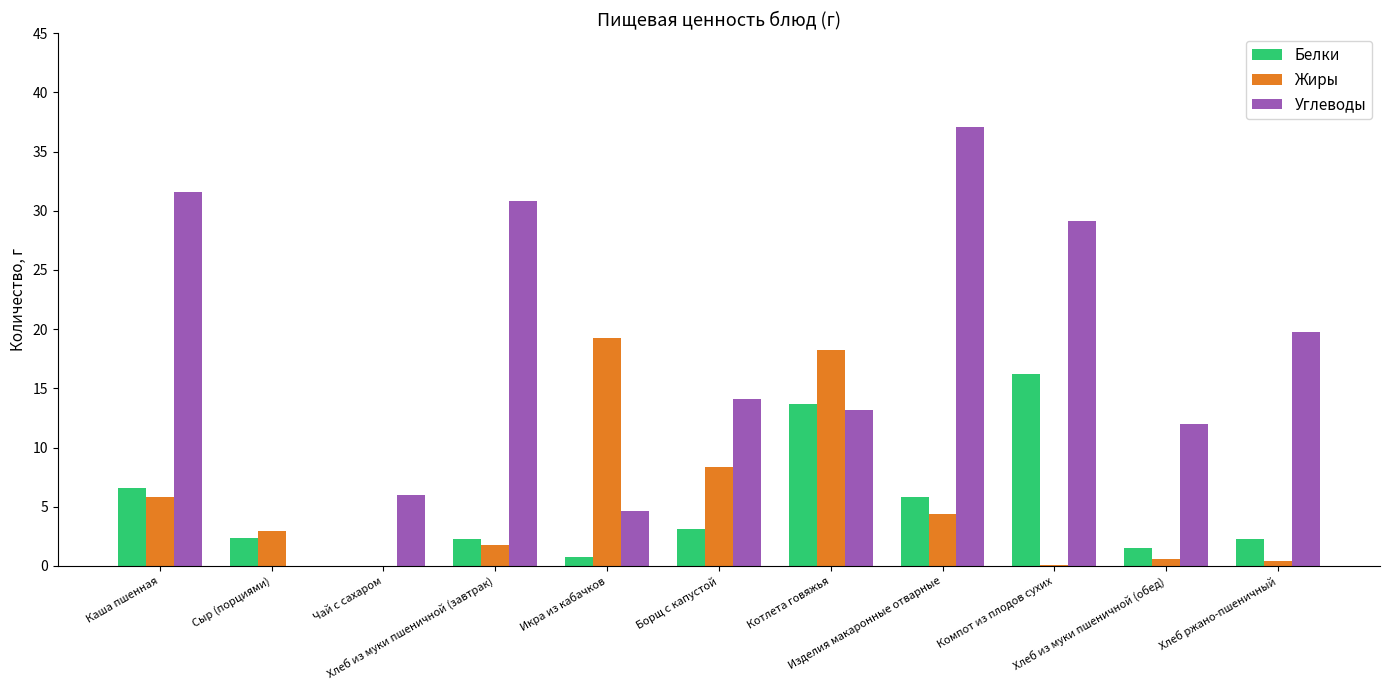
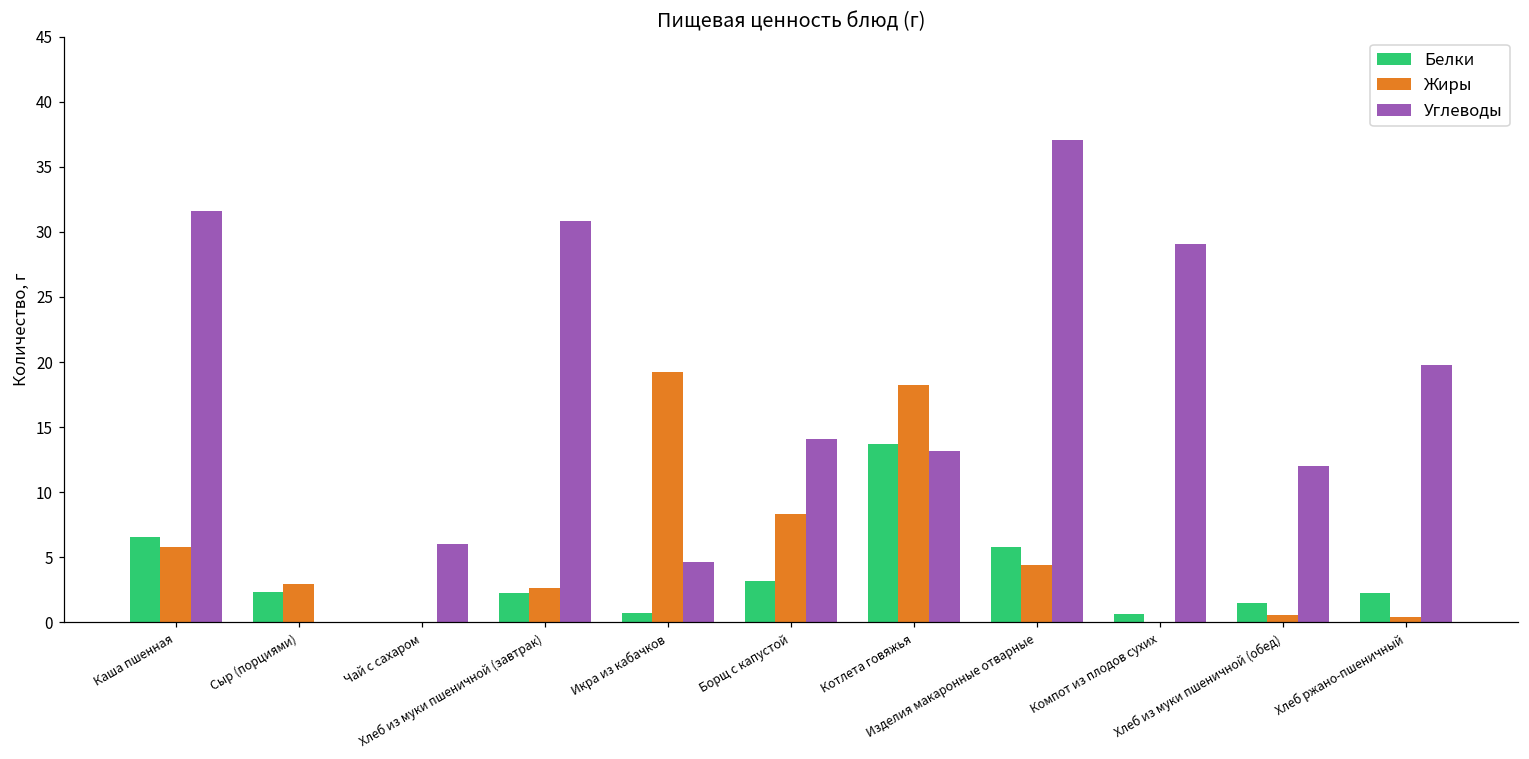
Жиры, Хлеб из муки пшеничной (завтрак): 1.7 -> 2.7
Белки, Компот из плодов сухих: 16.2 -> 0.6
